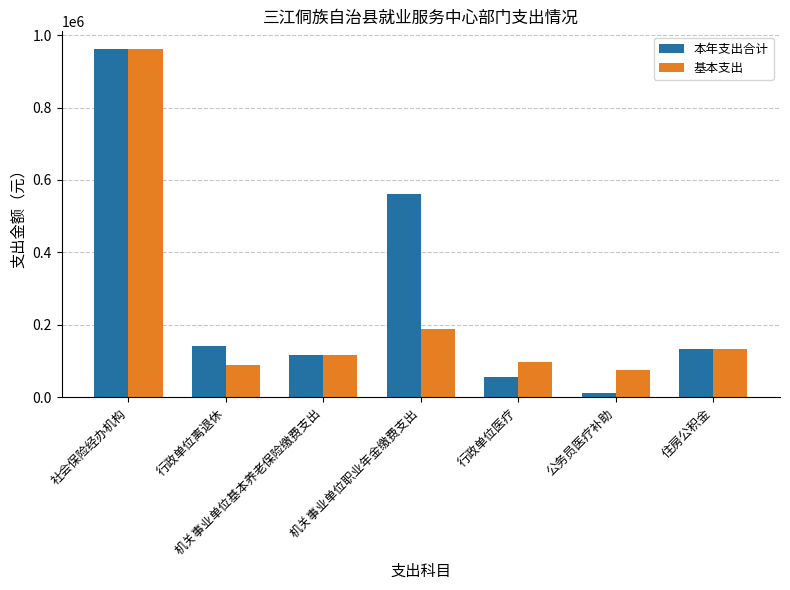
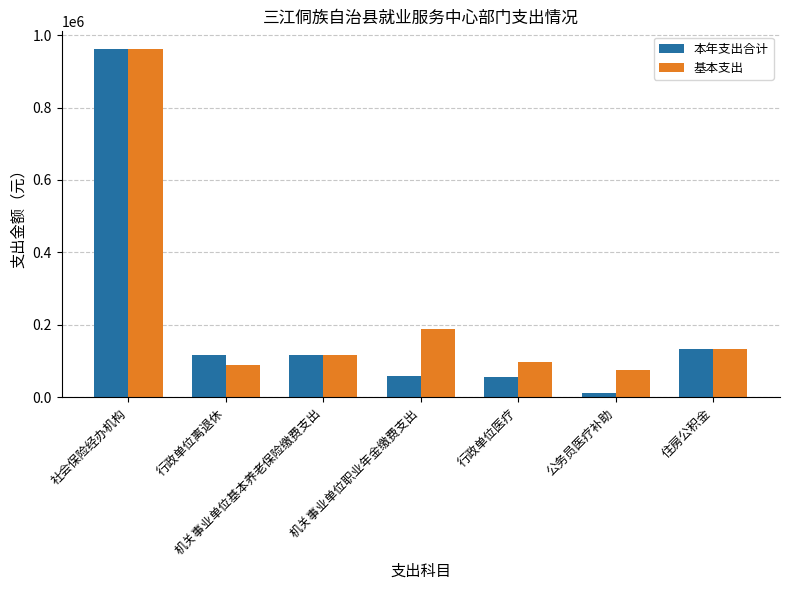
本年支出合计, 行政单位离退休: 140000 -> 120000
本年支出合计, 机关事业单位职业年金缴费支出: 560000 -> 60000
